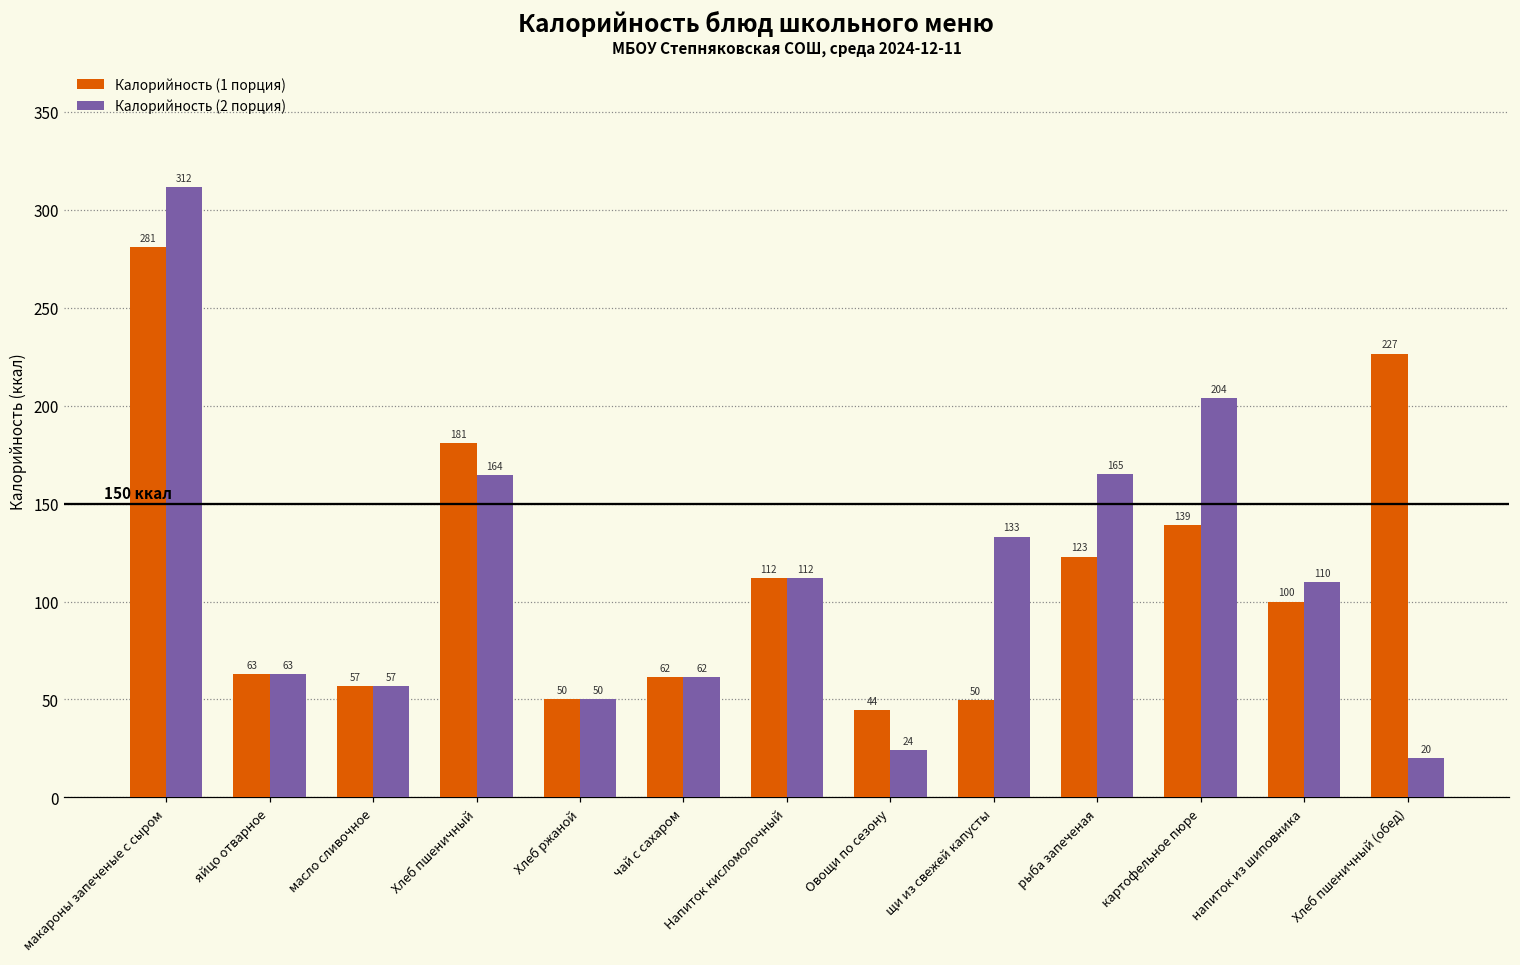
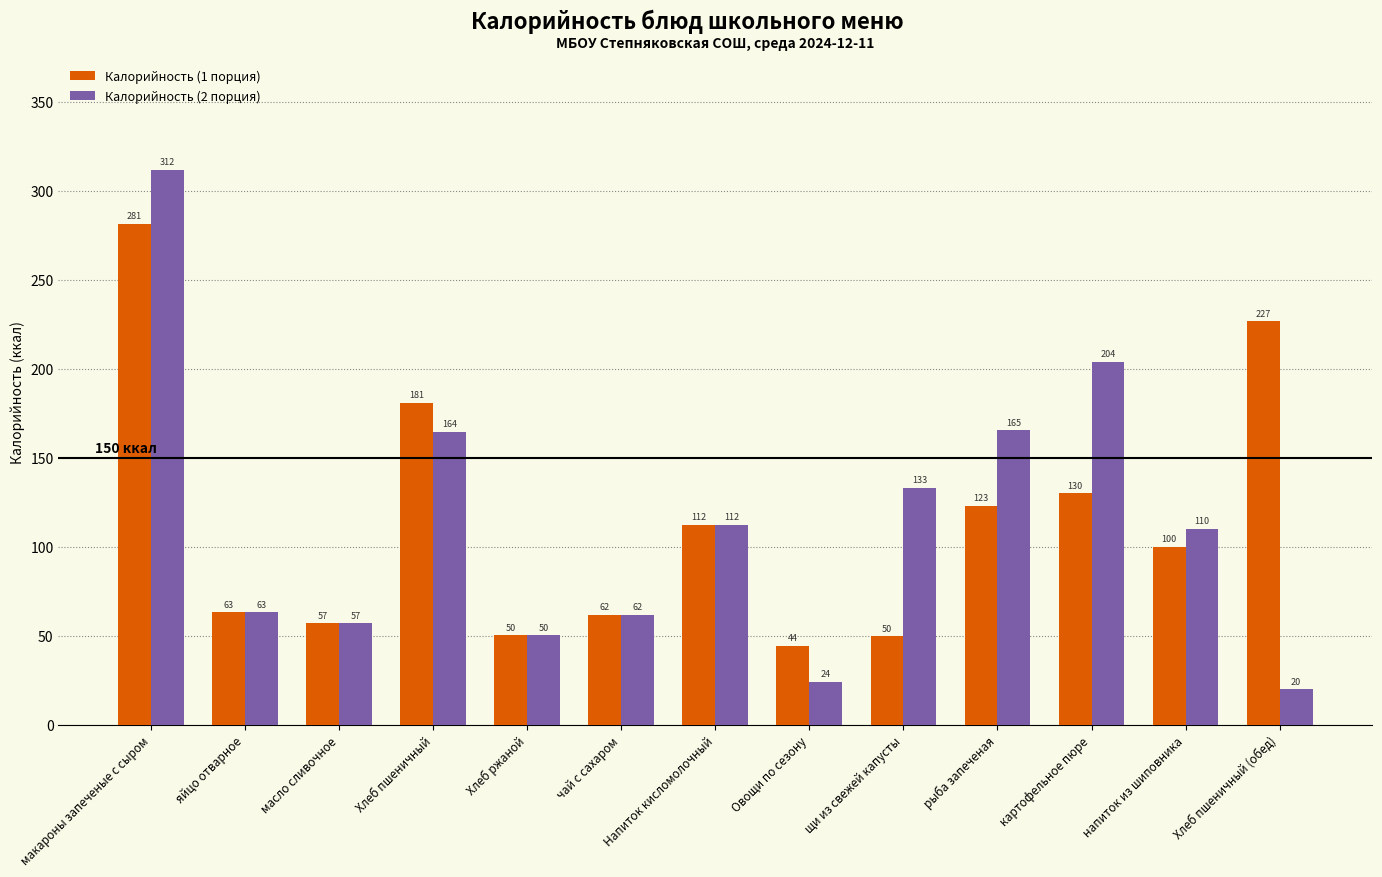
Калорийность (1 порция), картофельное пюре: 139 -> 130
